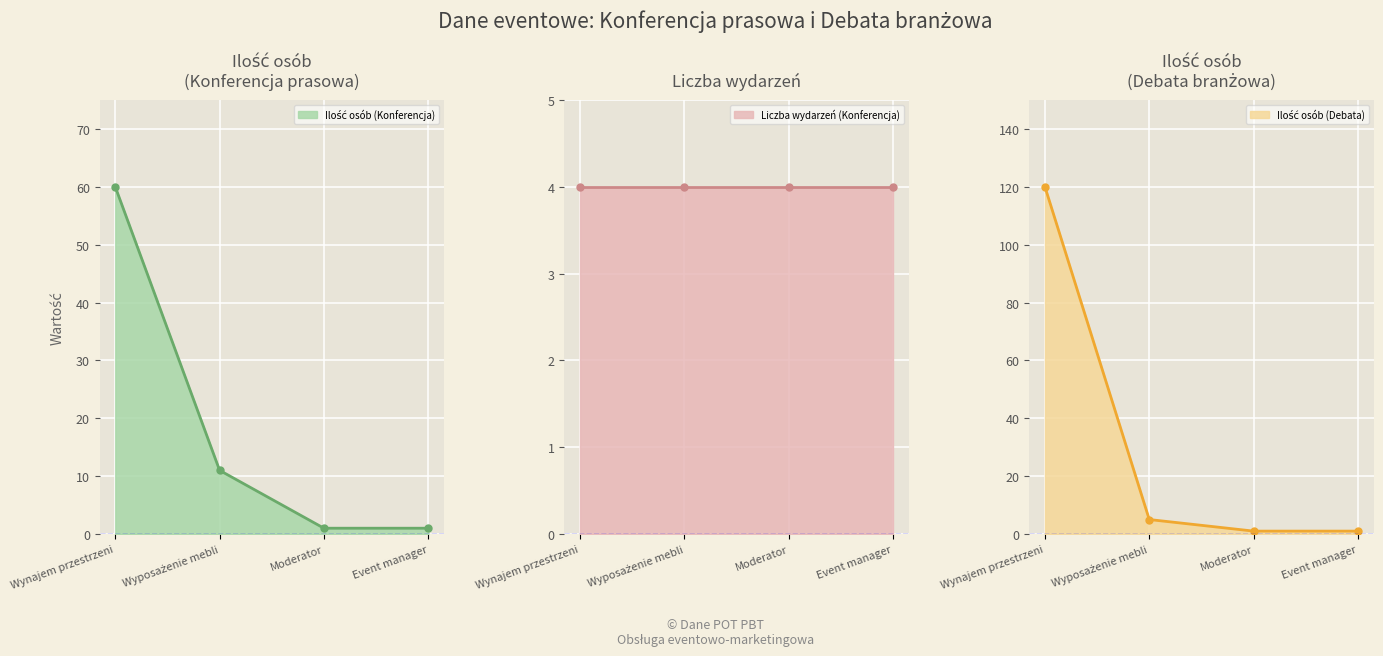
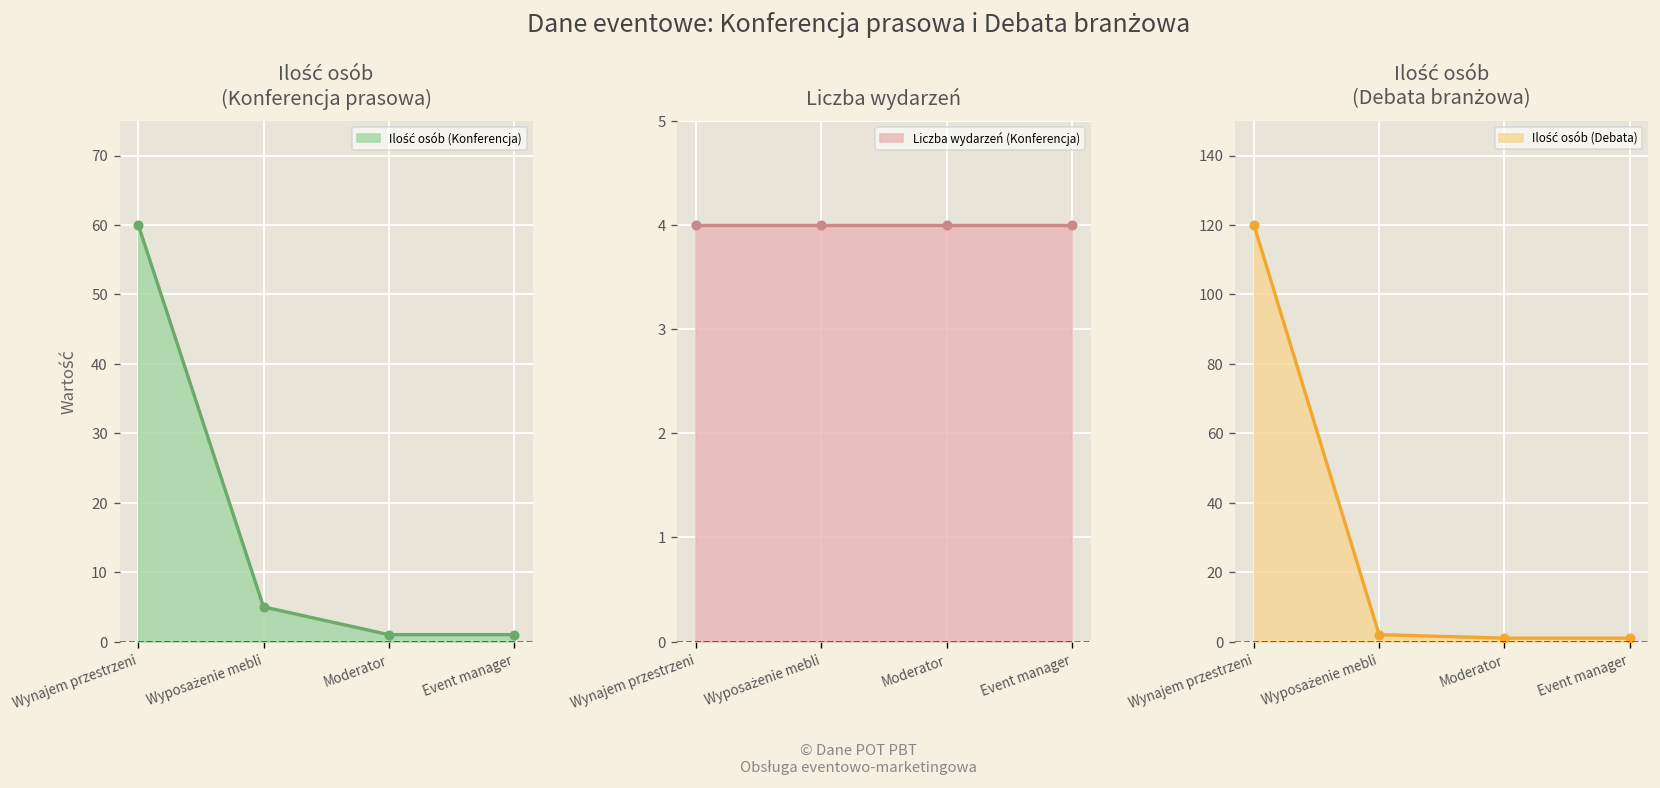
Ilość osób (Konferencja prasowa), Wyposażenie mebli: 11 -> 5
Ilość osób (Debata branżowa), Wyposażenie mebli: 5 -> 2
